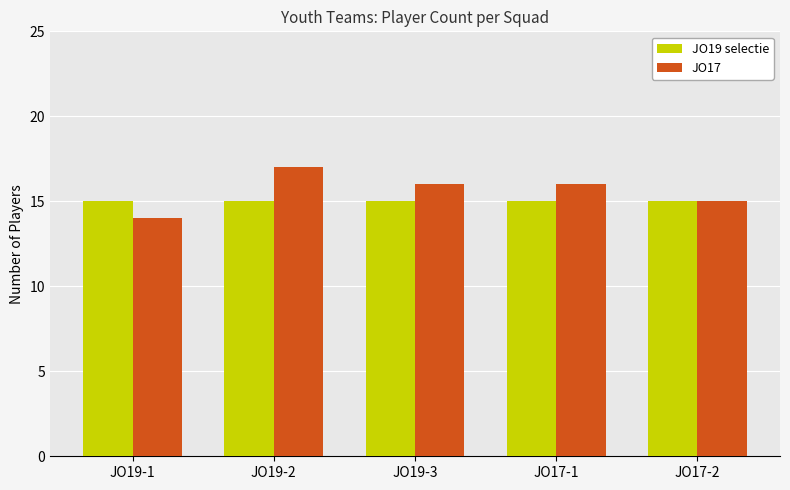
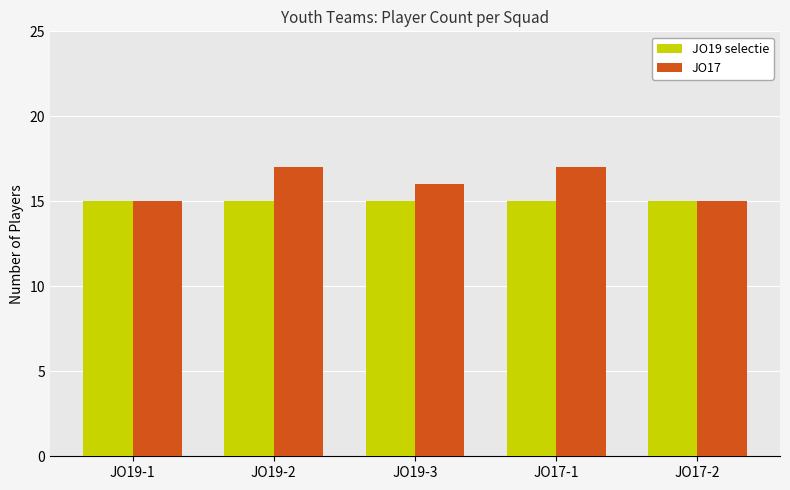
JO17, JO19-1: 14 -> 15
JO17, JO17-1: 16 -> 17
